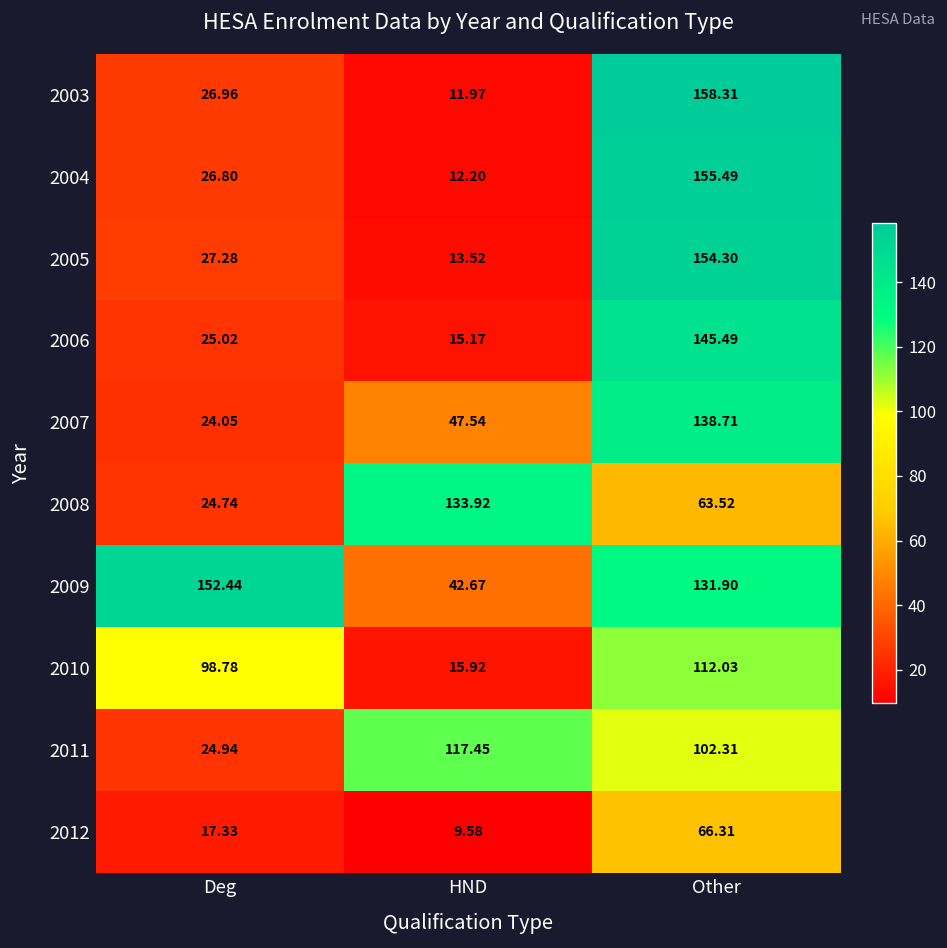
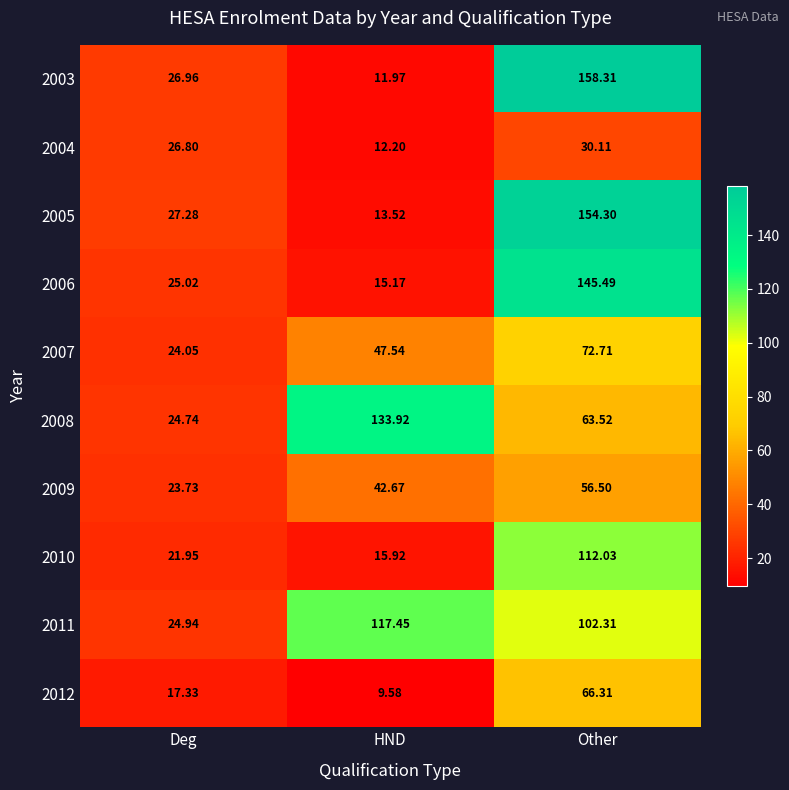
2004, Other: 155.49 -> 30.11
2007, Other: 138.71 -> 72.71
2009, Deg: 152.44 -> 23.73
2009, Other: 131.90 -> 56.50
2010, Deg: 98.78 -> 21.95
